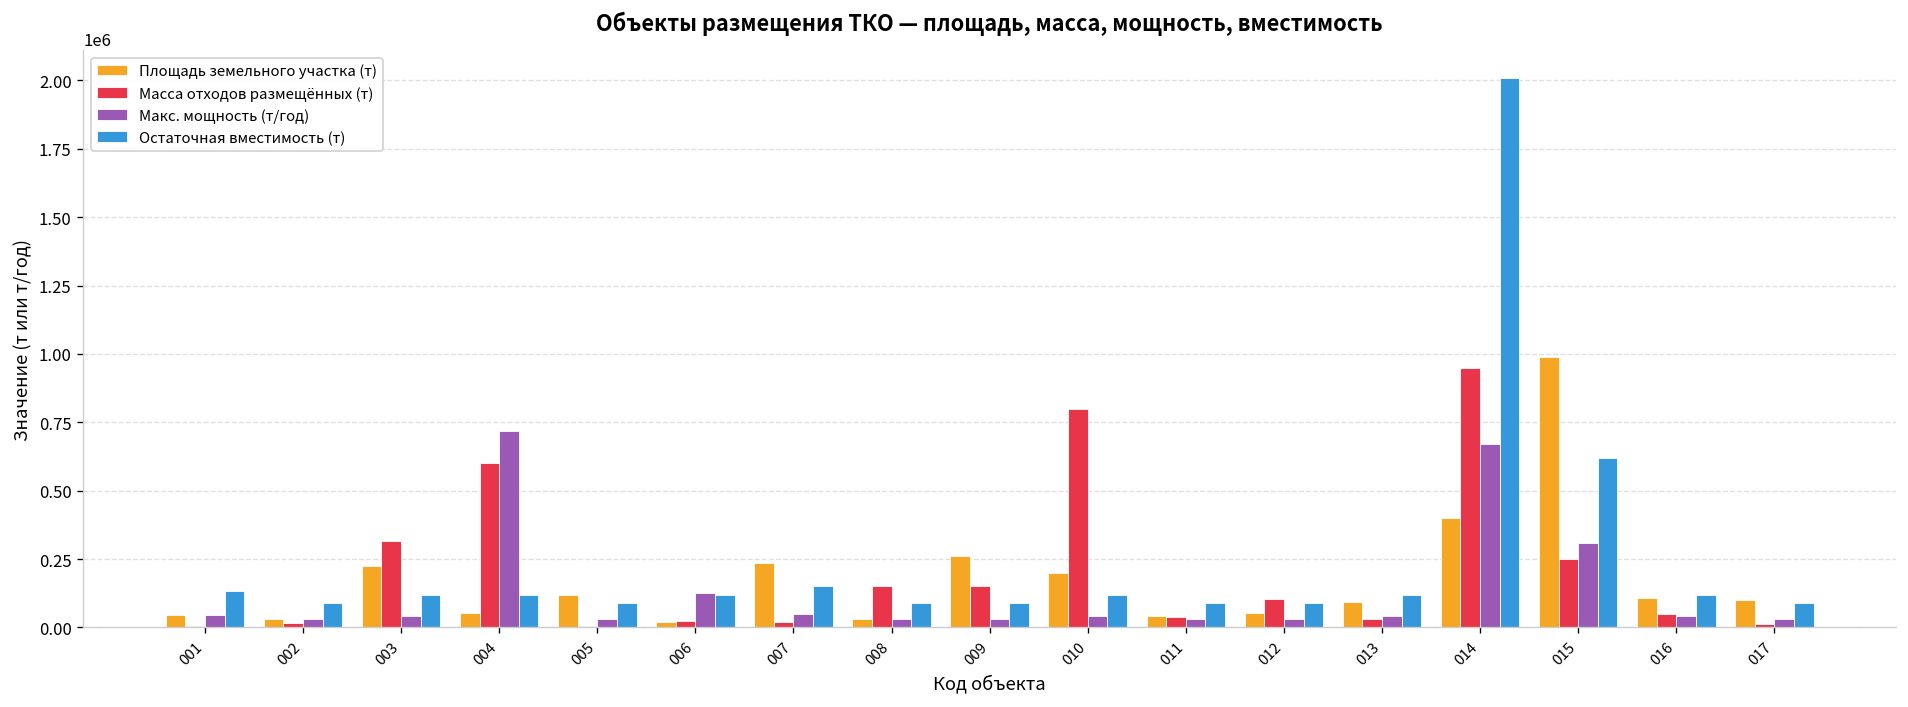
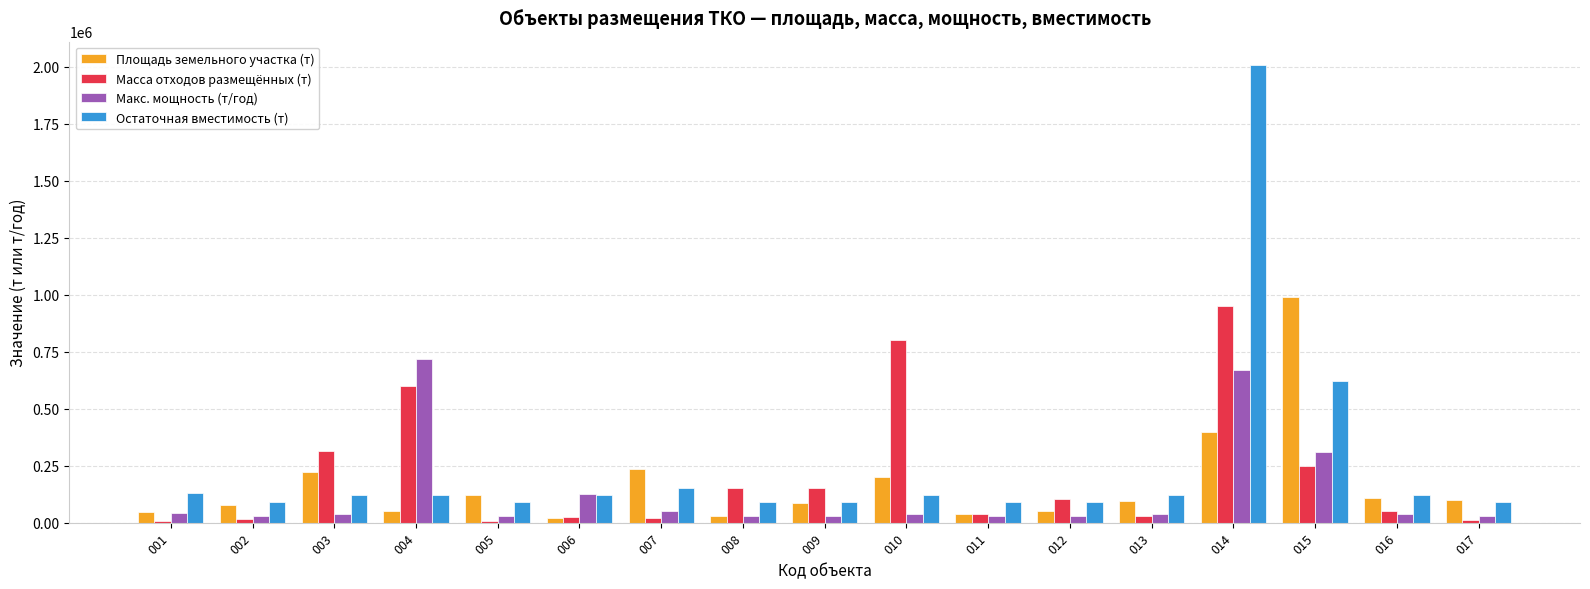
Площадь земельного участка (т), 002: 30000 -> 80000
Площадь земельного участка (т), 009: 260000 -> 90000
